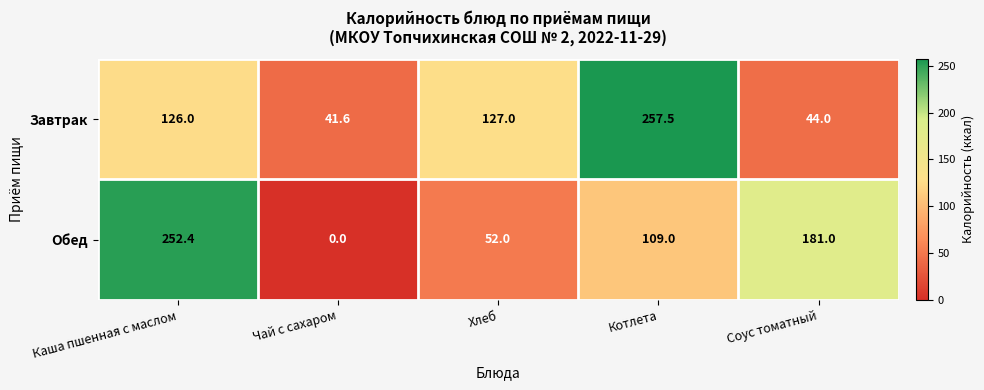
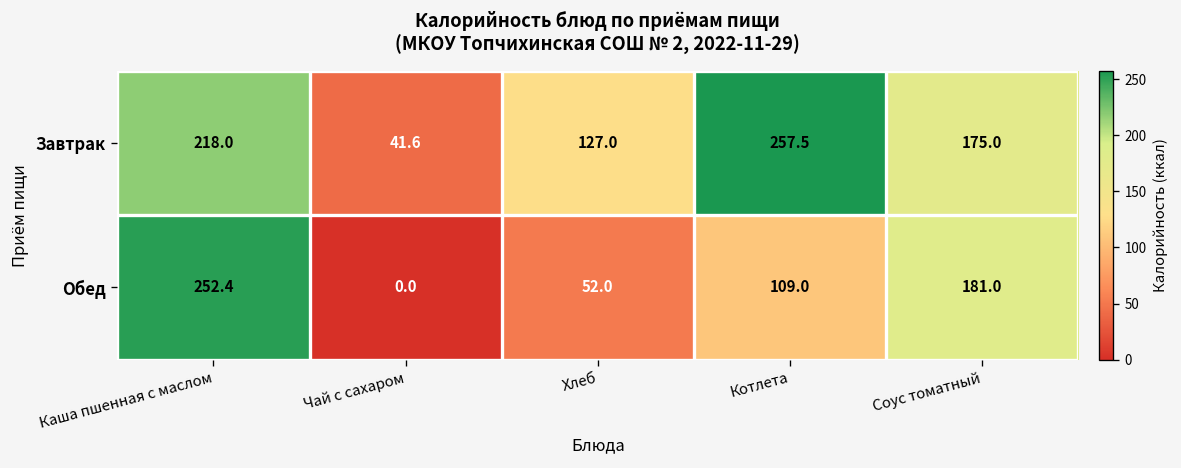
Завтрак, Каша пшенная с маслом: 126.0 -> 218.0
Завтрак, Соус томатный: 44.0 -> 175.0
